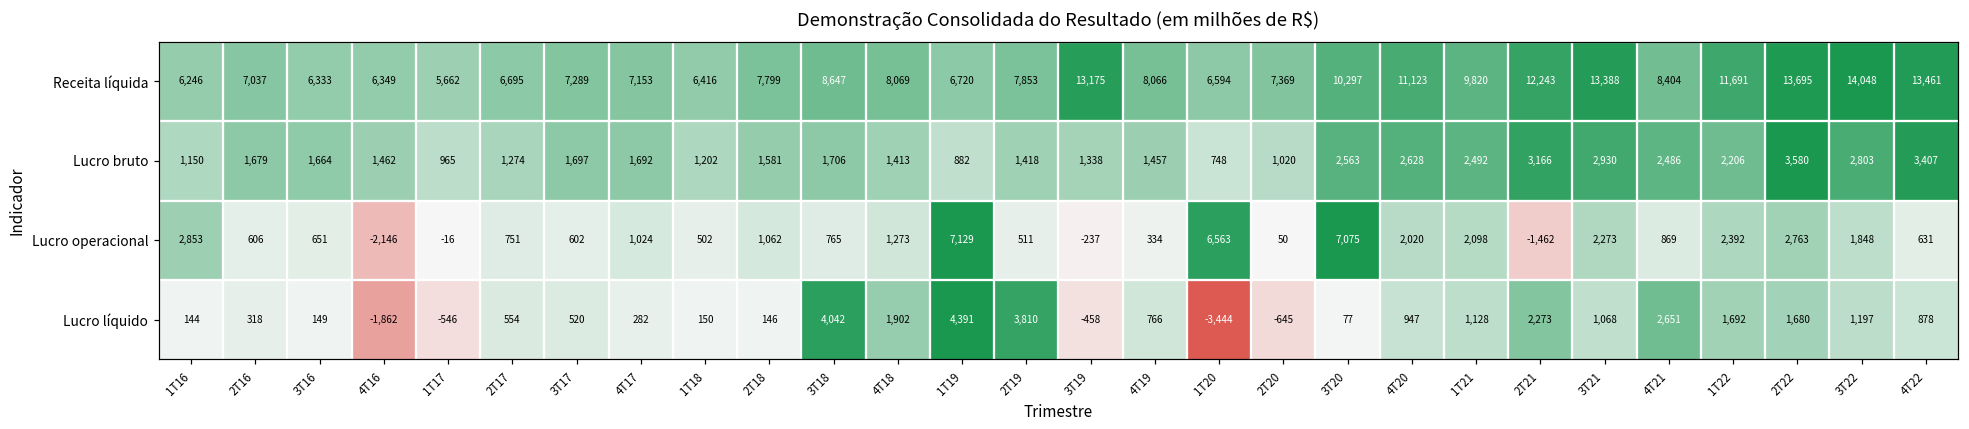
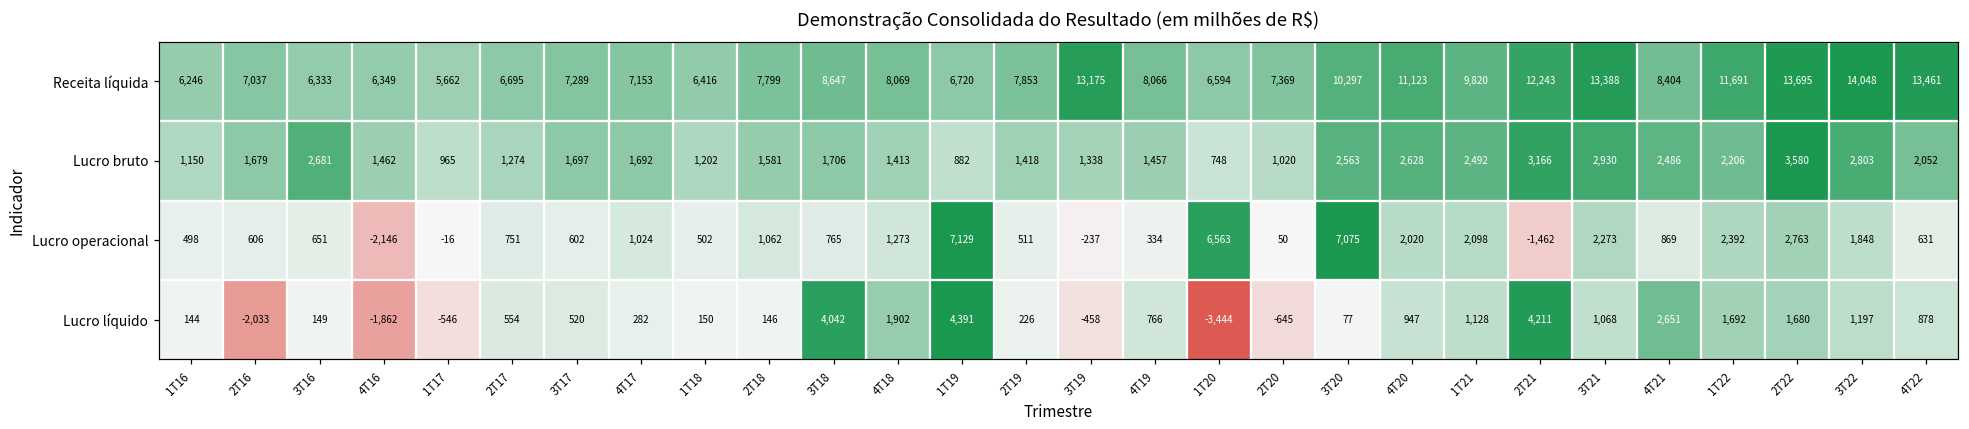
Lucro bruto, 3T16: 1,664 -> 2,681
Lucro bruto, 4T22: 3,407 -> 2,052
Lucro operacional, 1T16: 2,853 -> 498
Lucro líquido, 2T16: 318 -> -2,033
Lucro líquido, 2T19: 3,810 -> 226
Lucro líquido, 2T21: 2,273 -> 4,211
